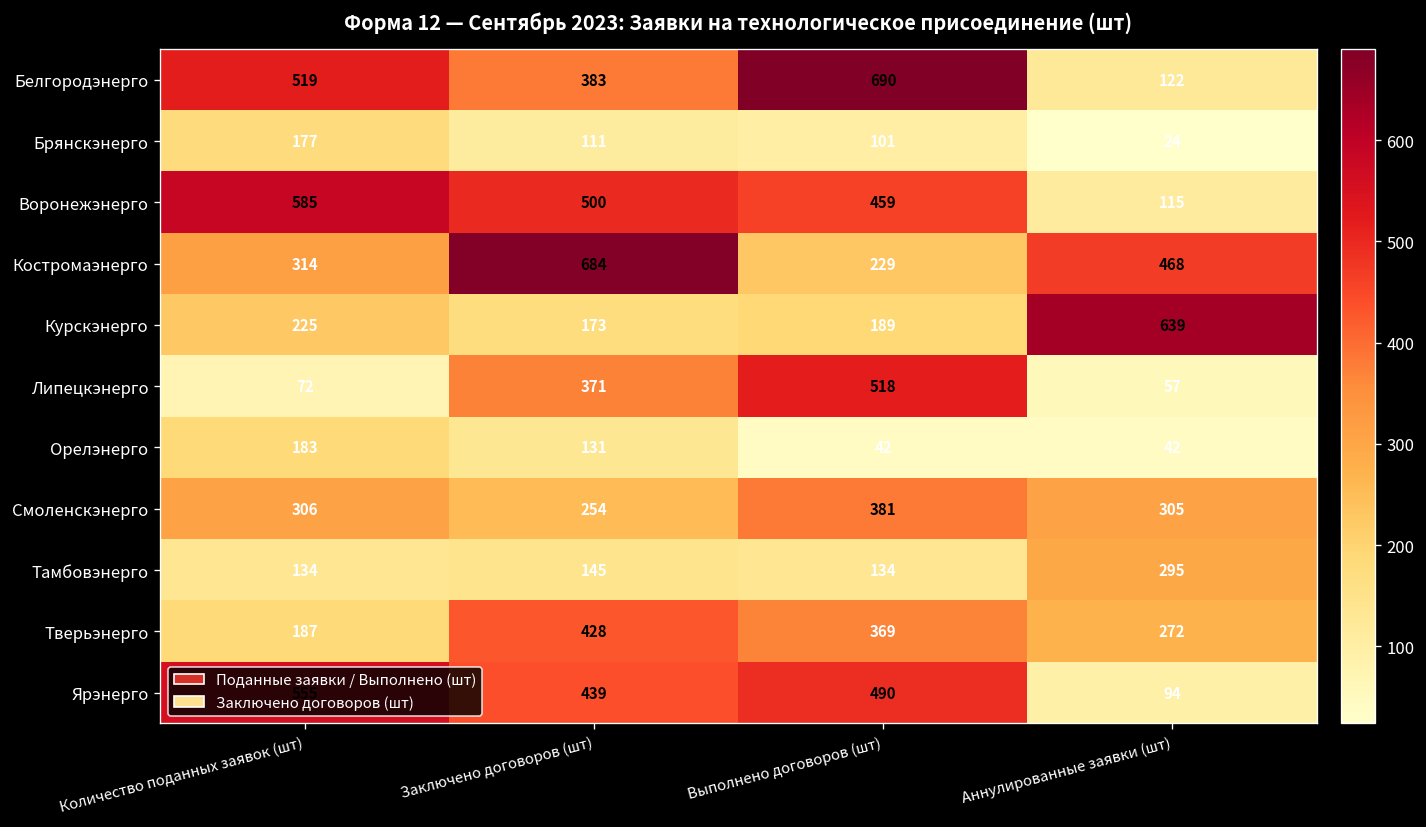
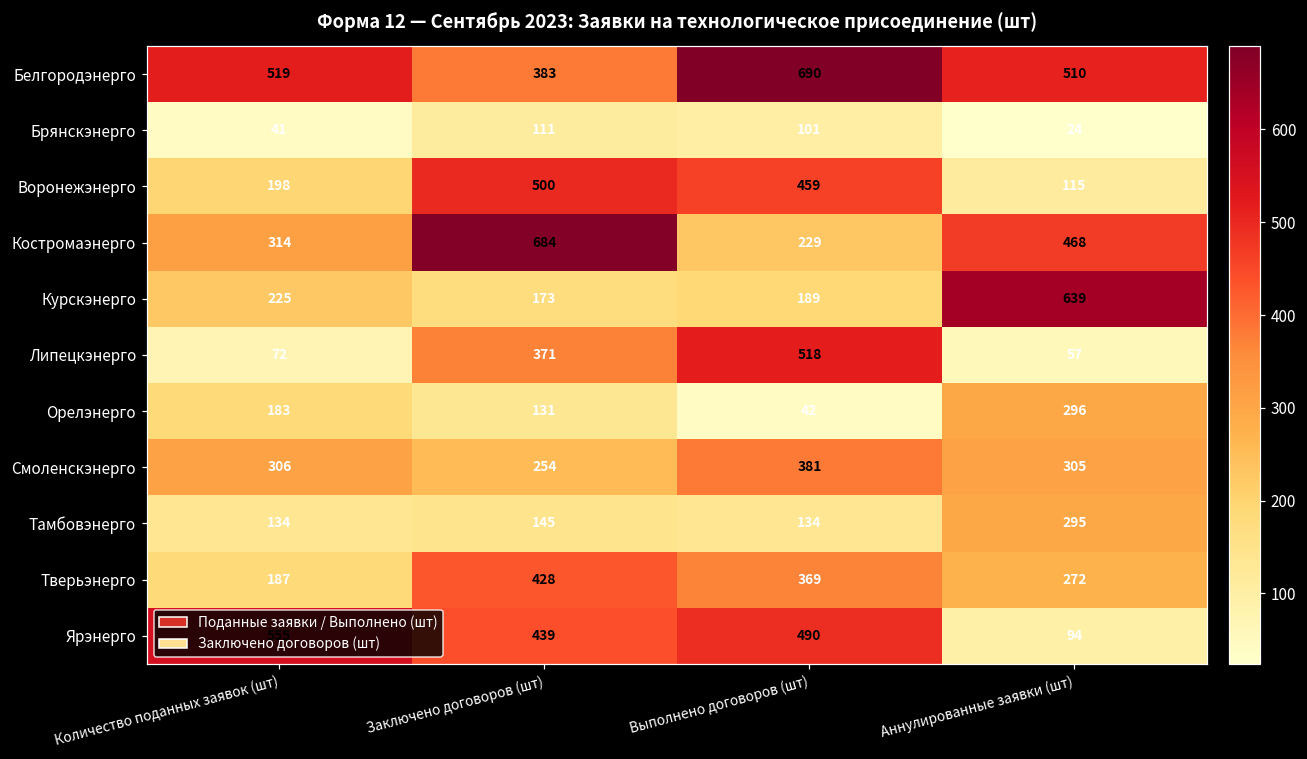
Белгородэнерго, Аннулированные заявки (шт): 122 -> 510
Брянскэнерго, Количество поданных заявок (шт): 177 -> 41
Воронежэнерго, Количество поданных заявок (шт): 585 -> 198
Орелэнерго, Аннулированные заявки (шт): 42 -> 296
